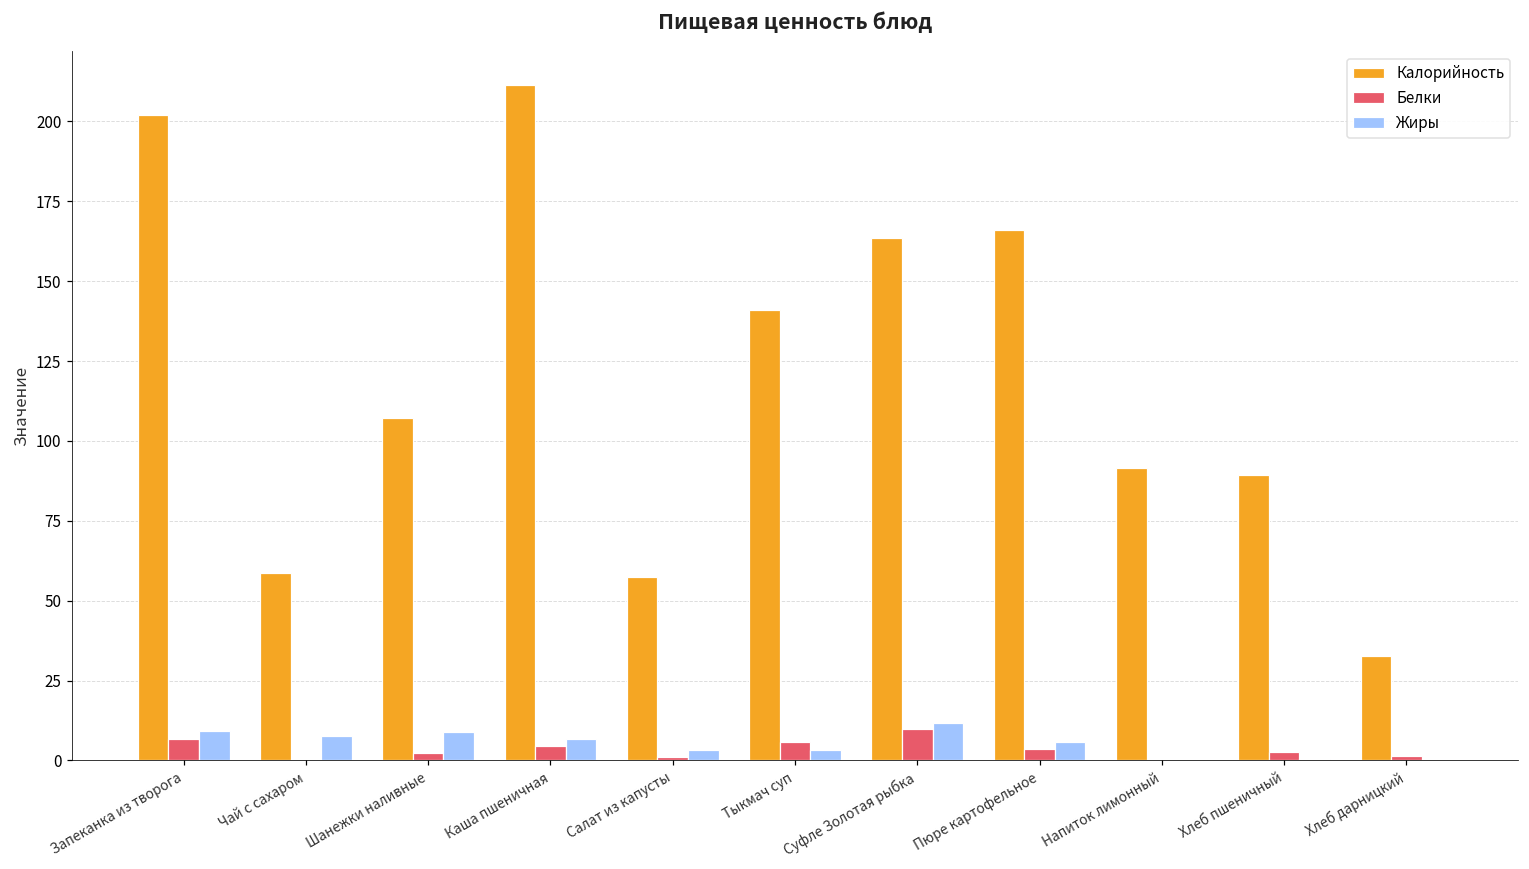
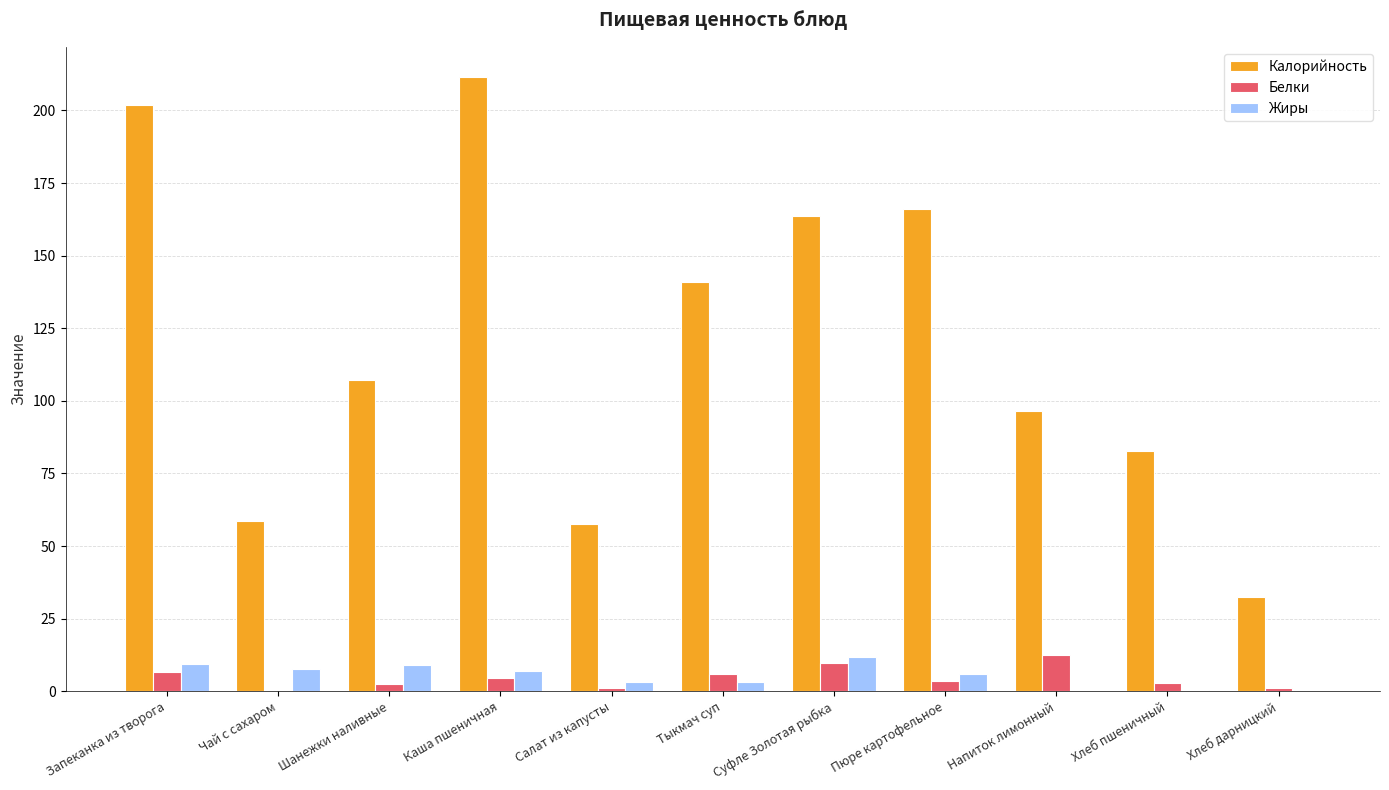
Калорийность, Напиток лимонный: 92 -> 96
Белки, Напиток лимонный: 0 -> 12
Калорийность, Хлеб пшеничный: 89 -> 83
